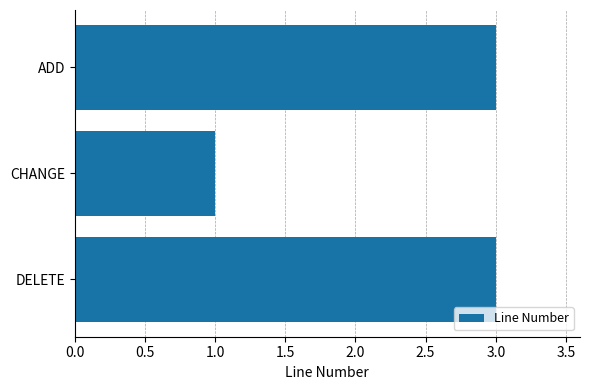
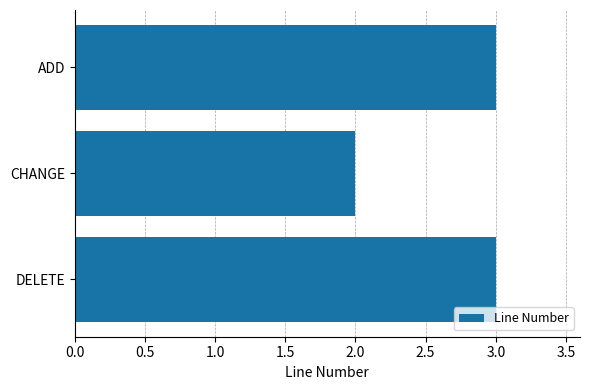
CHANGE: 1 -> 2
